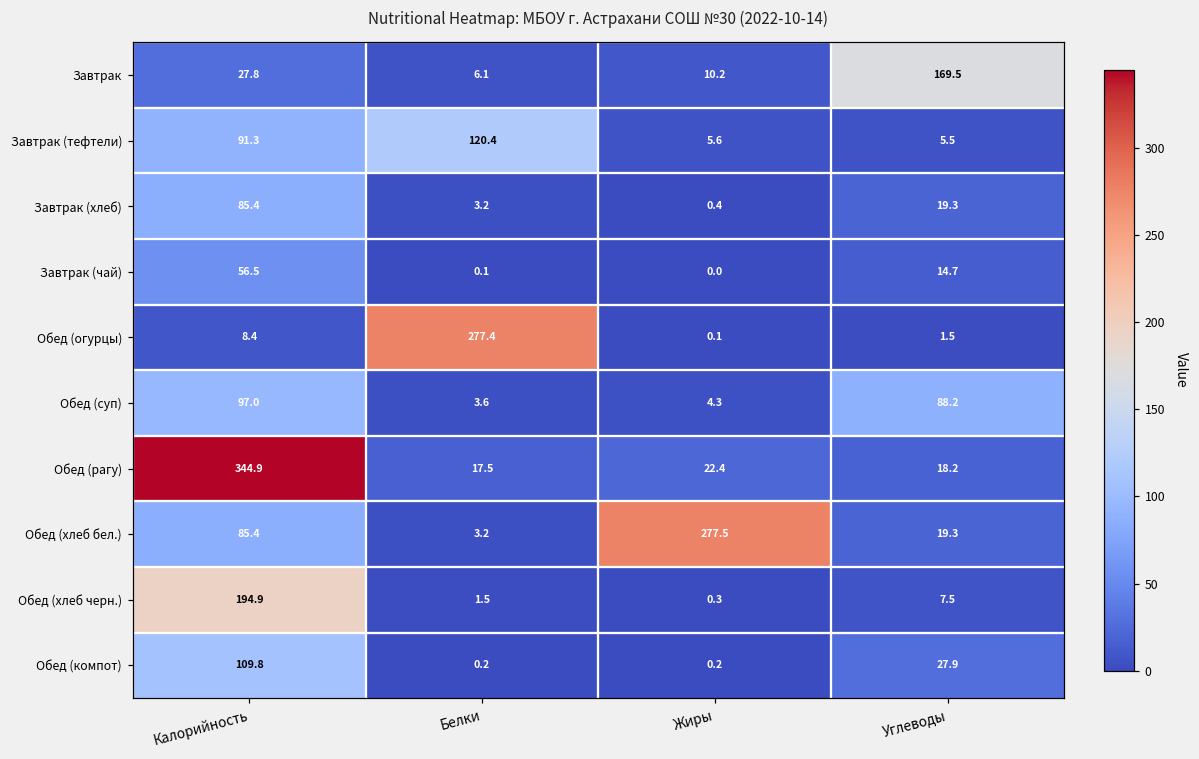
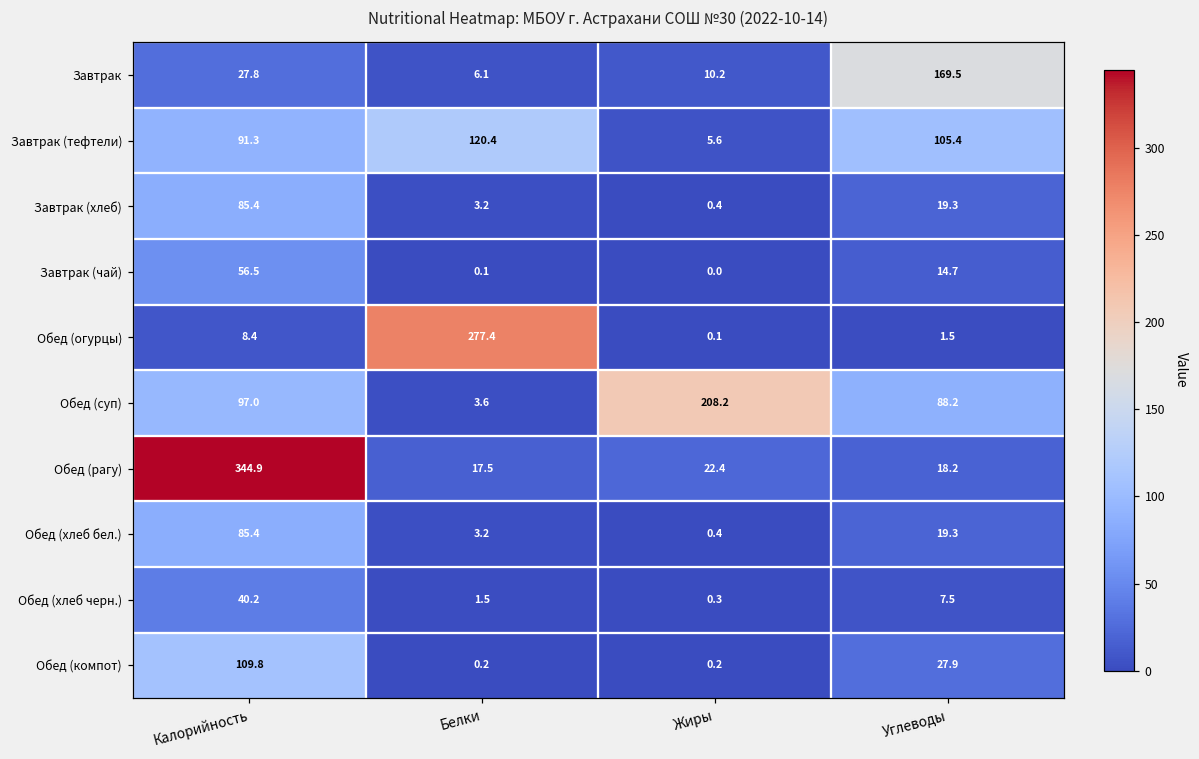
Завтрак (тефтели), Углеводы: 5.5 -> 105.4
Обед (суп), Жиры: 4.3 -> 208.2
Обед (хлеб бел.), Жиры: 277.5 -> 0.4
Обед (хлеб черн.), Калорийность: 194.9 -> 40.2
